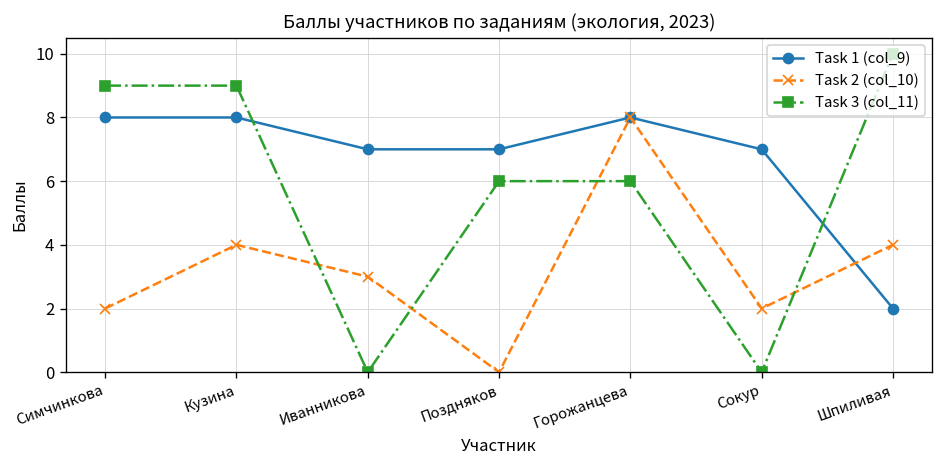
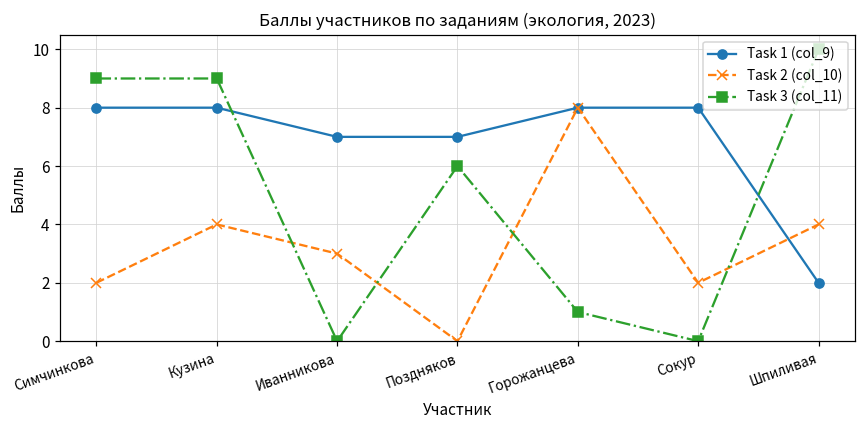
Task 3 (col_11), Горожанцева: 6 -> 1
Task 1 (col_9), Сокур: 7 -> 8
